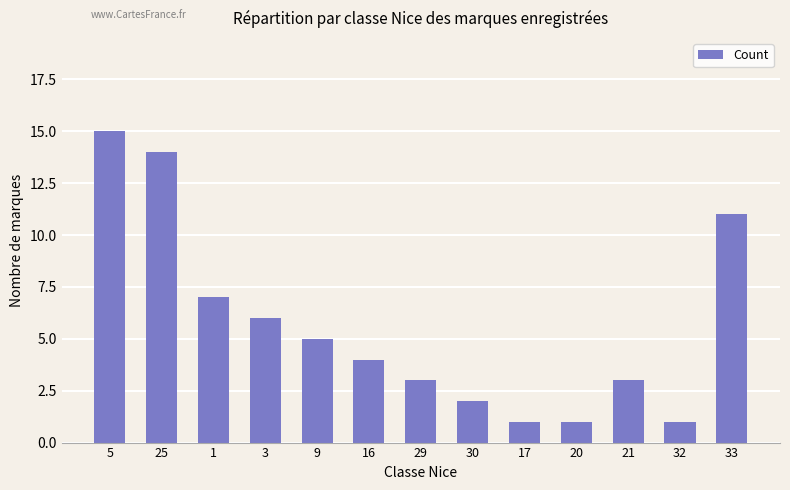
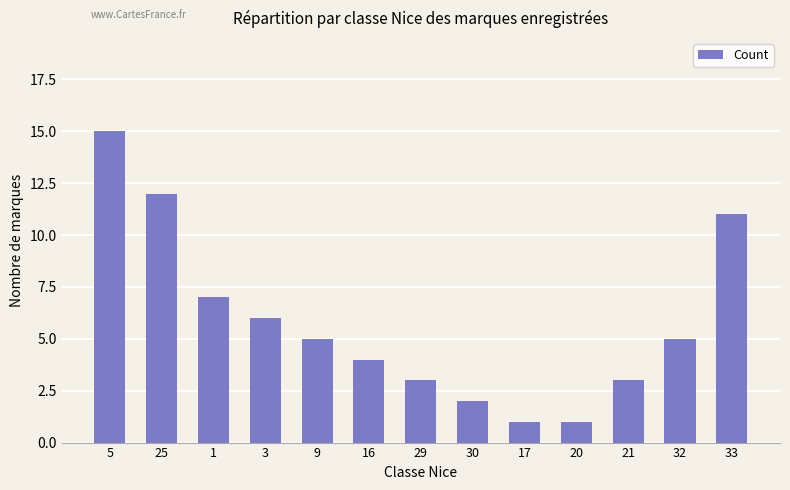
25: 14 -> 12
32: 1 -> 5
